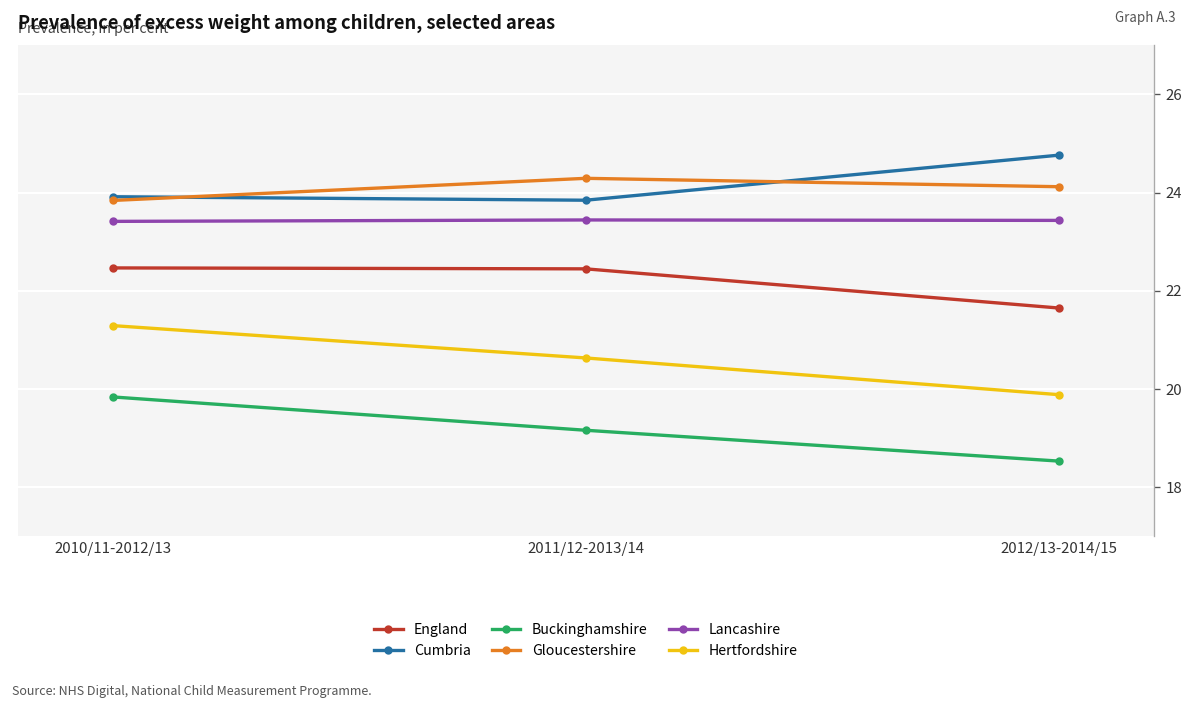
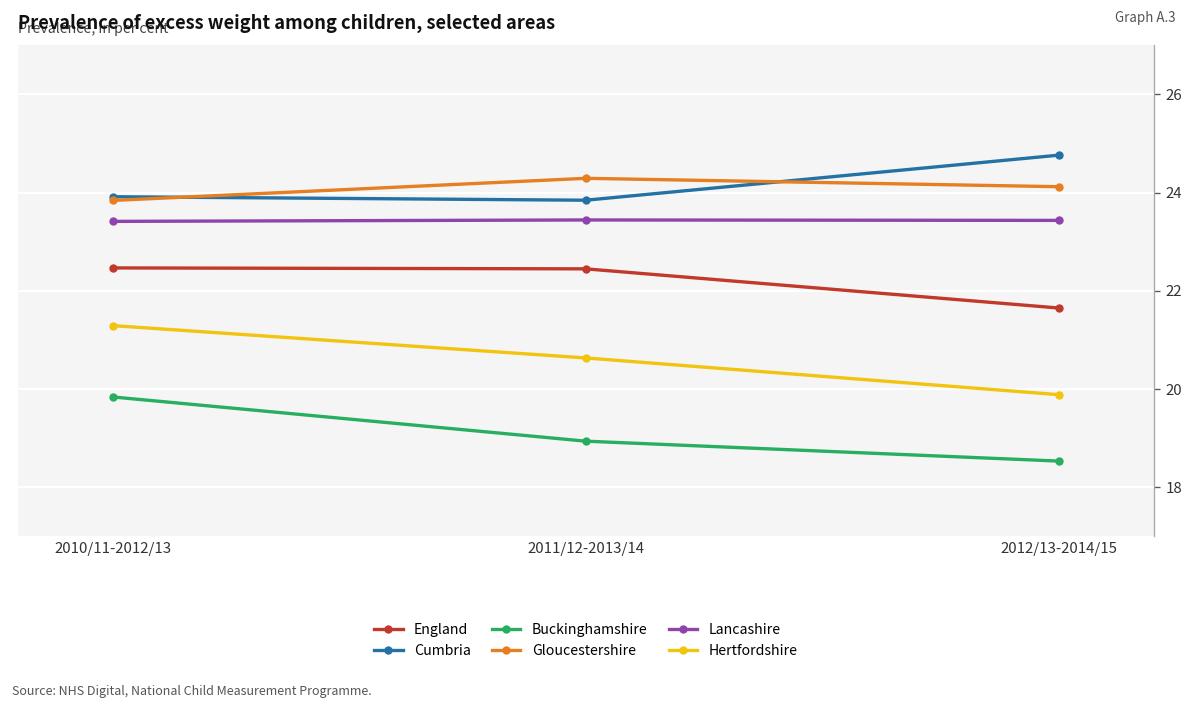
Buckinghamshire, 2011/12-2013/14: 19.2 -> 18.9
